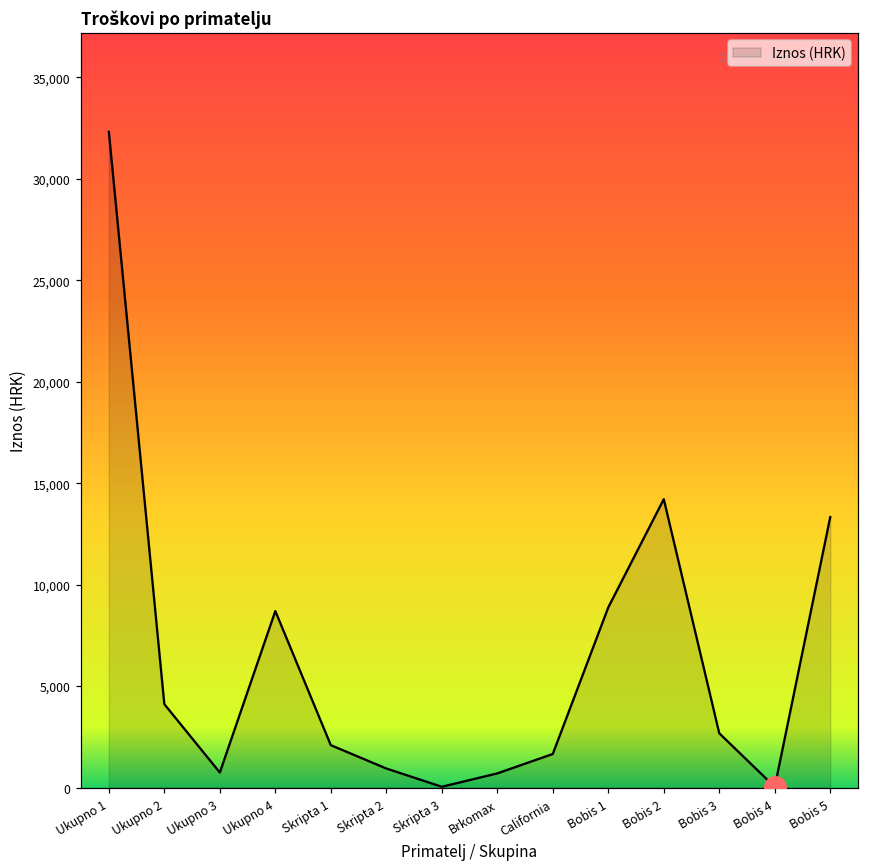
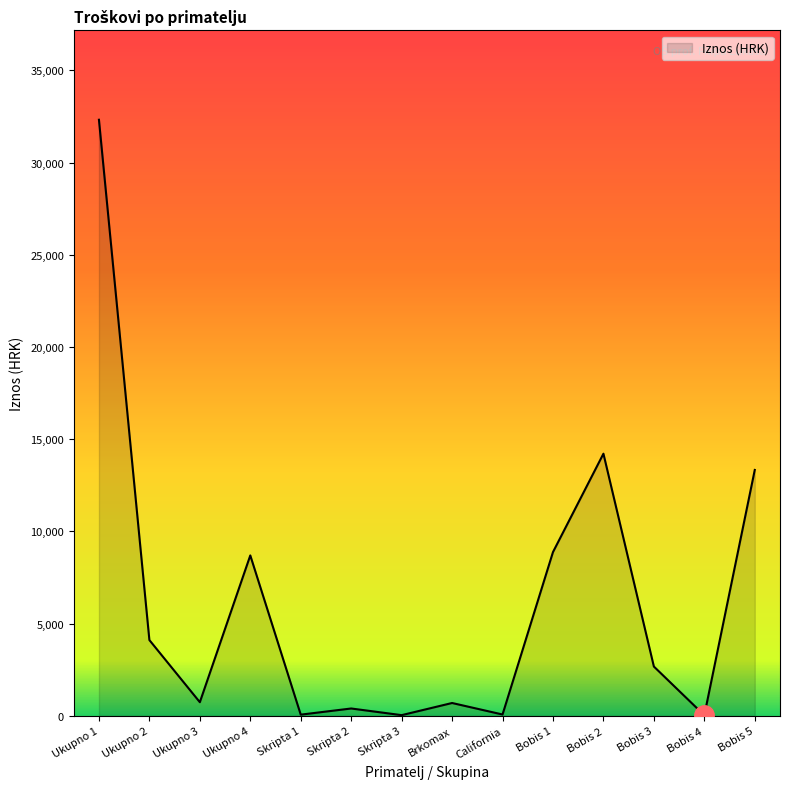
Iznos (HRK), Skripta 1: 2,100 -> 100
Iznos (HRK), Skripta 2: 900 -> 400
Iznos (HRK), California: 1,700 -> 100
